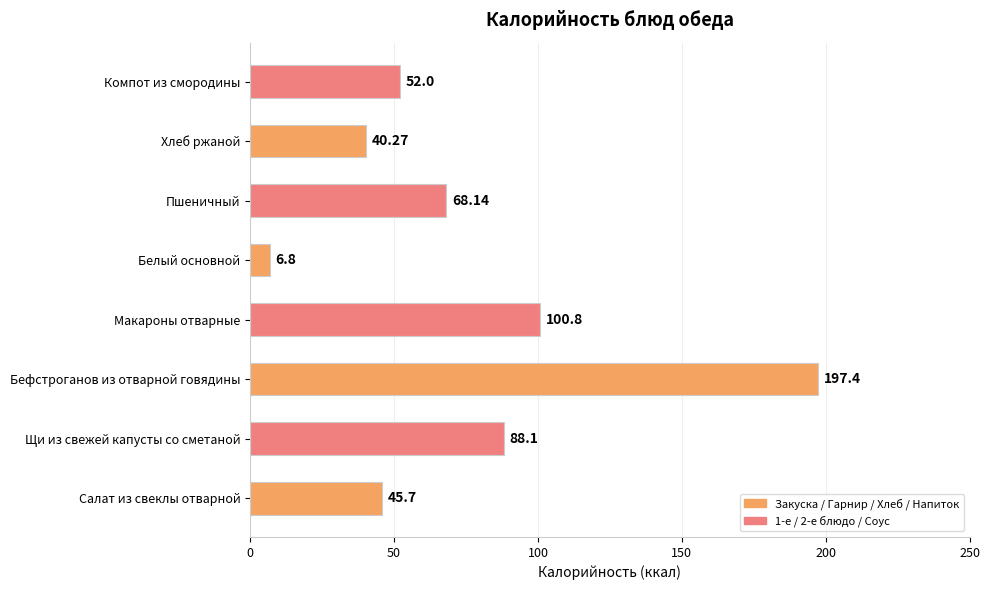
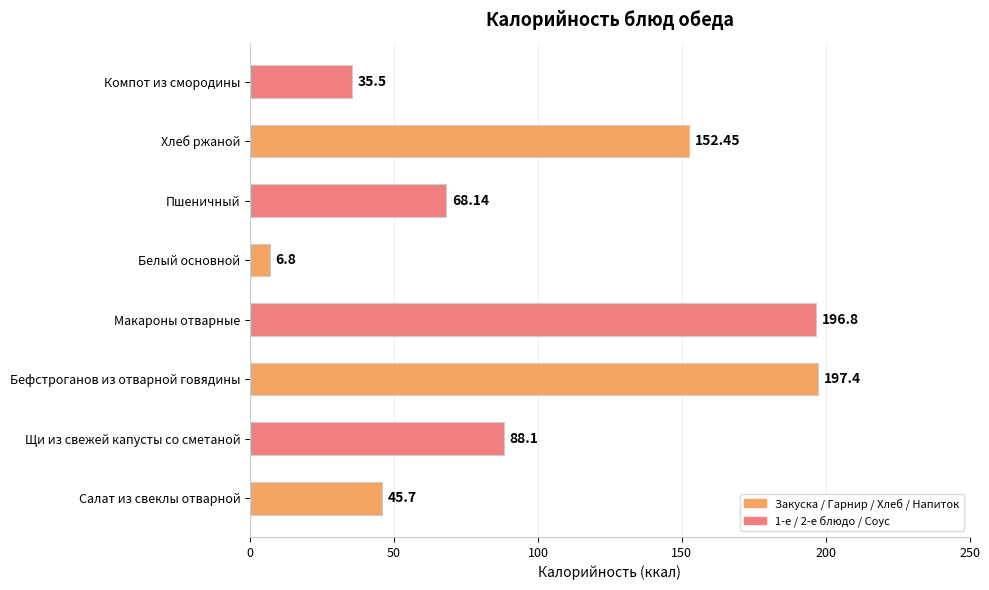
Компот из смородины: 52.0 -> 35.5
Хлеб ржаной: 40.27 -> 152.45
Макароны отварные: 100.8 -> 196.8
